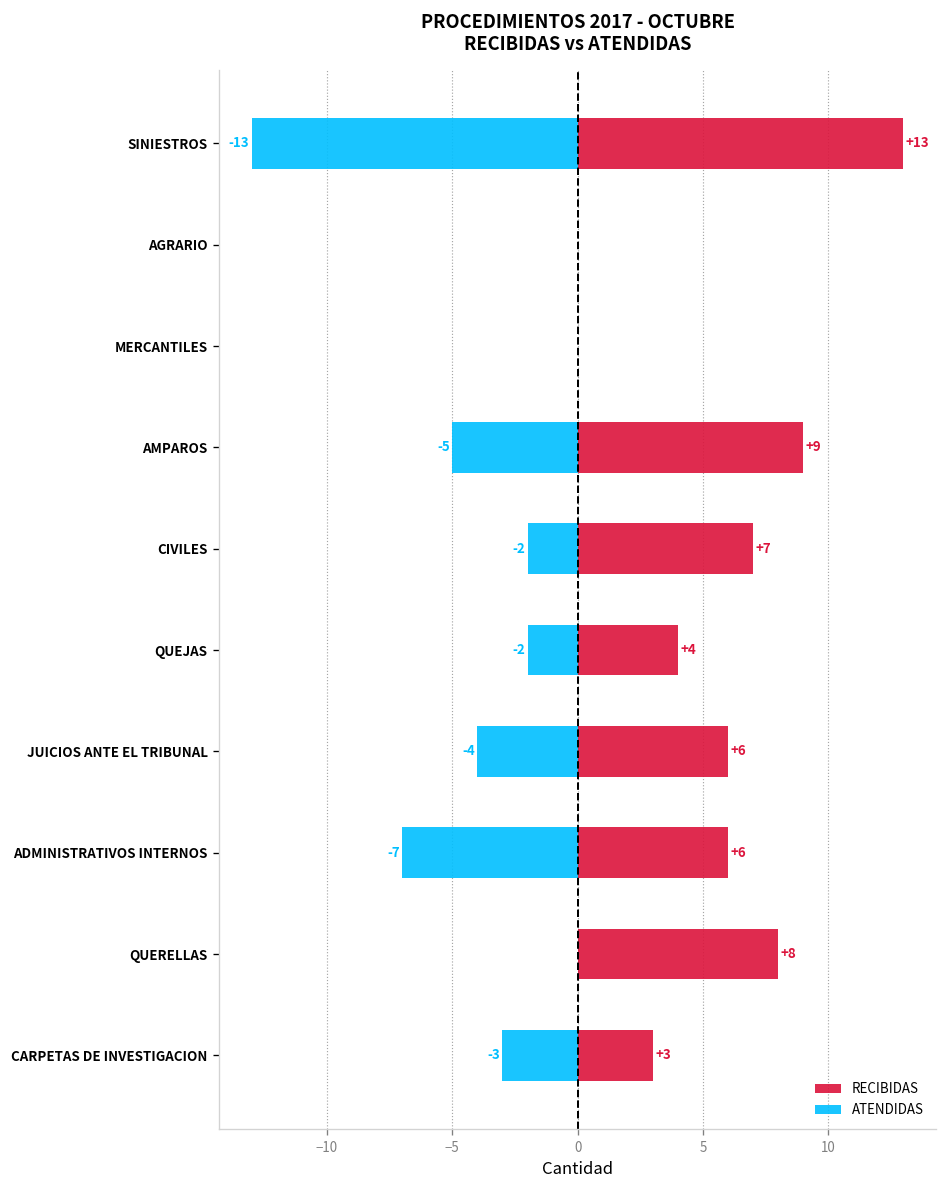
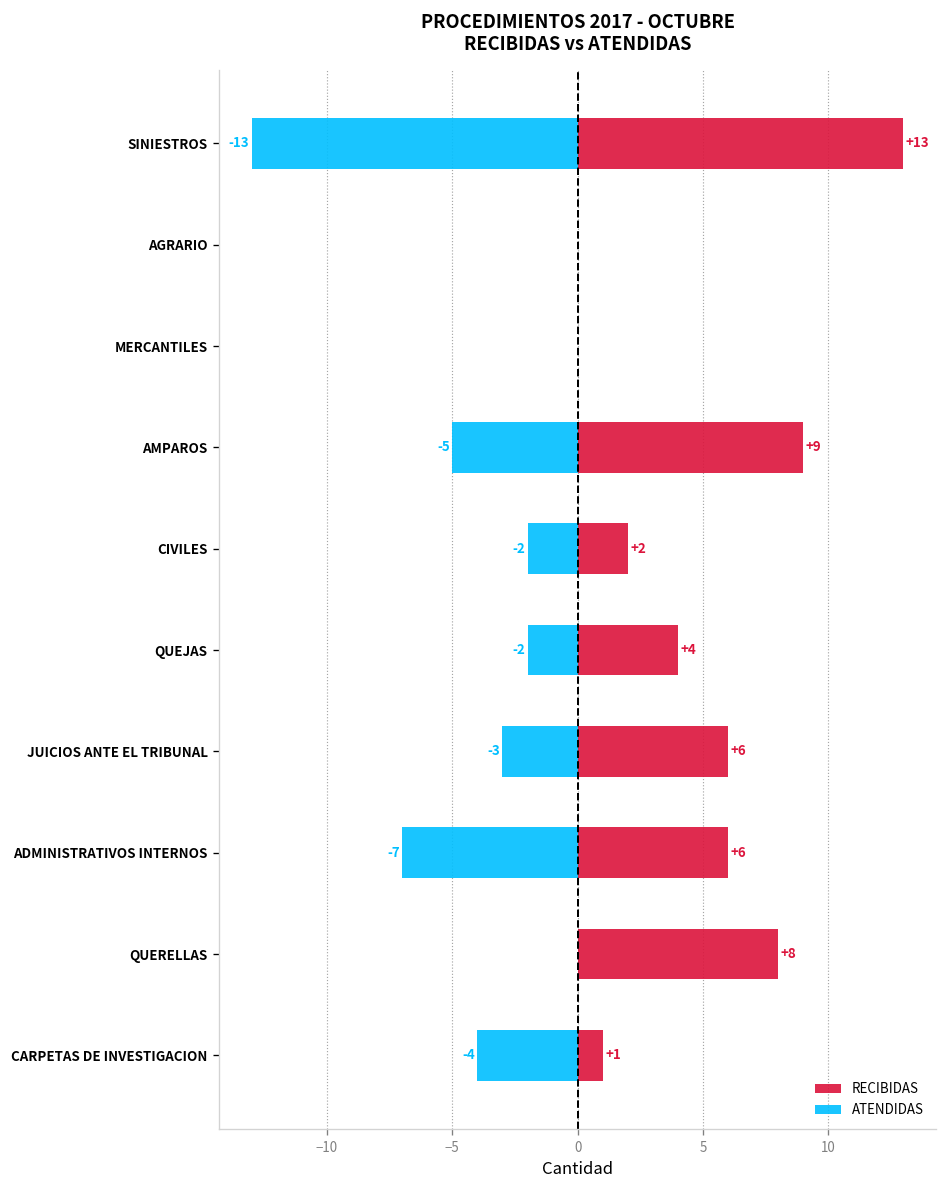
RECIBIDAS, CIVILES: +7 -> +2
ATENDIDAS, JUICIOS ANTE EL TRIBUNAL: -4 -> -3
RECIBIDAS, CARPETAS DE INVESTIGACION: +3 -> +1
ATENDIDAS, CARPETAS DE INVESTIGACION: -3 -> -4
